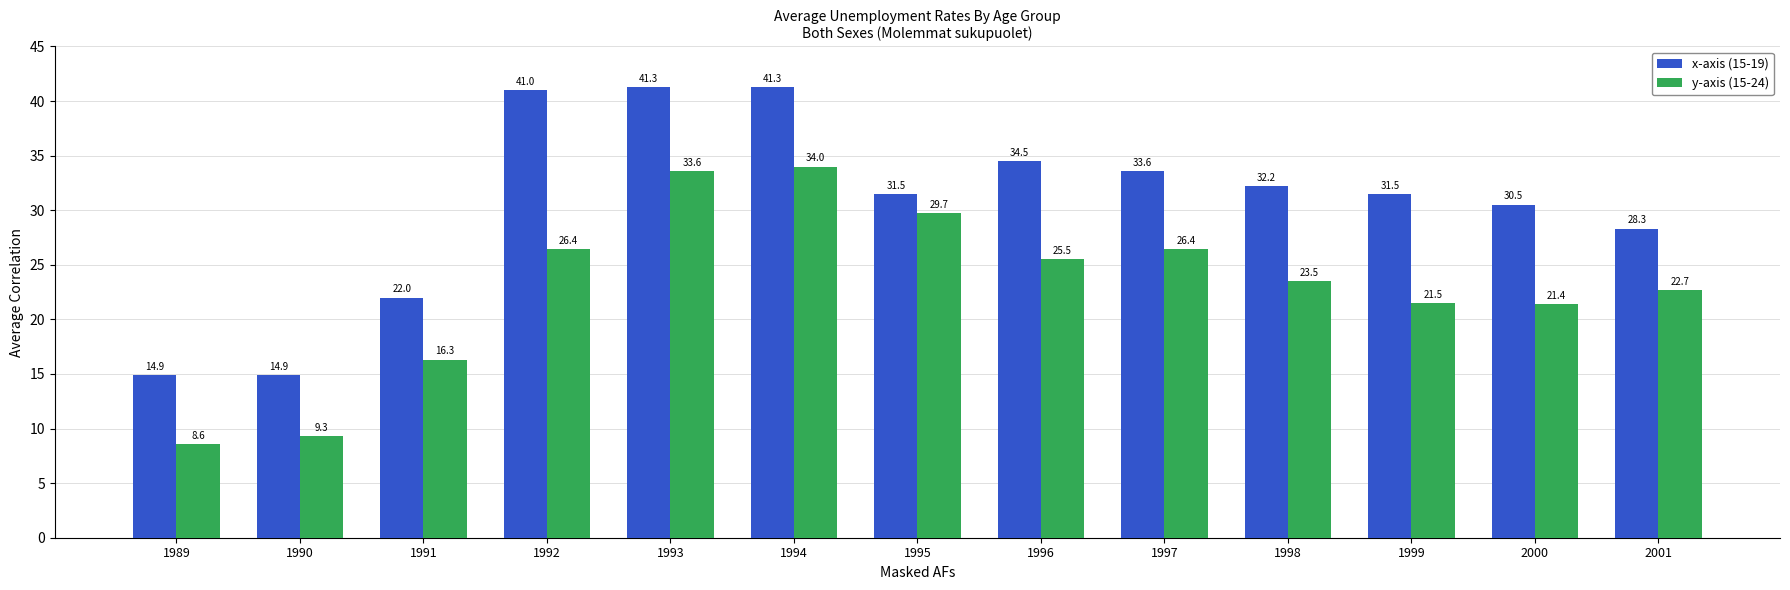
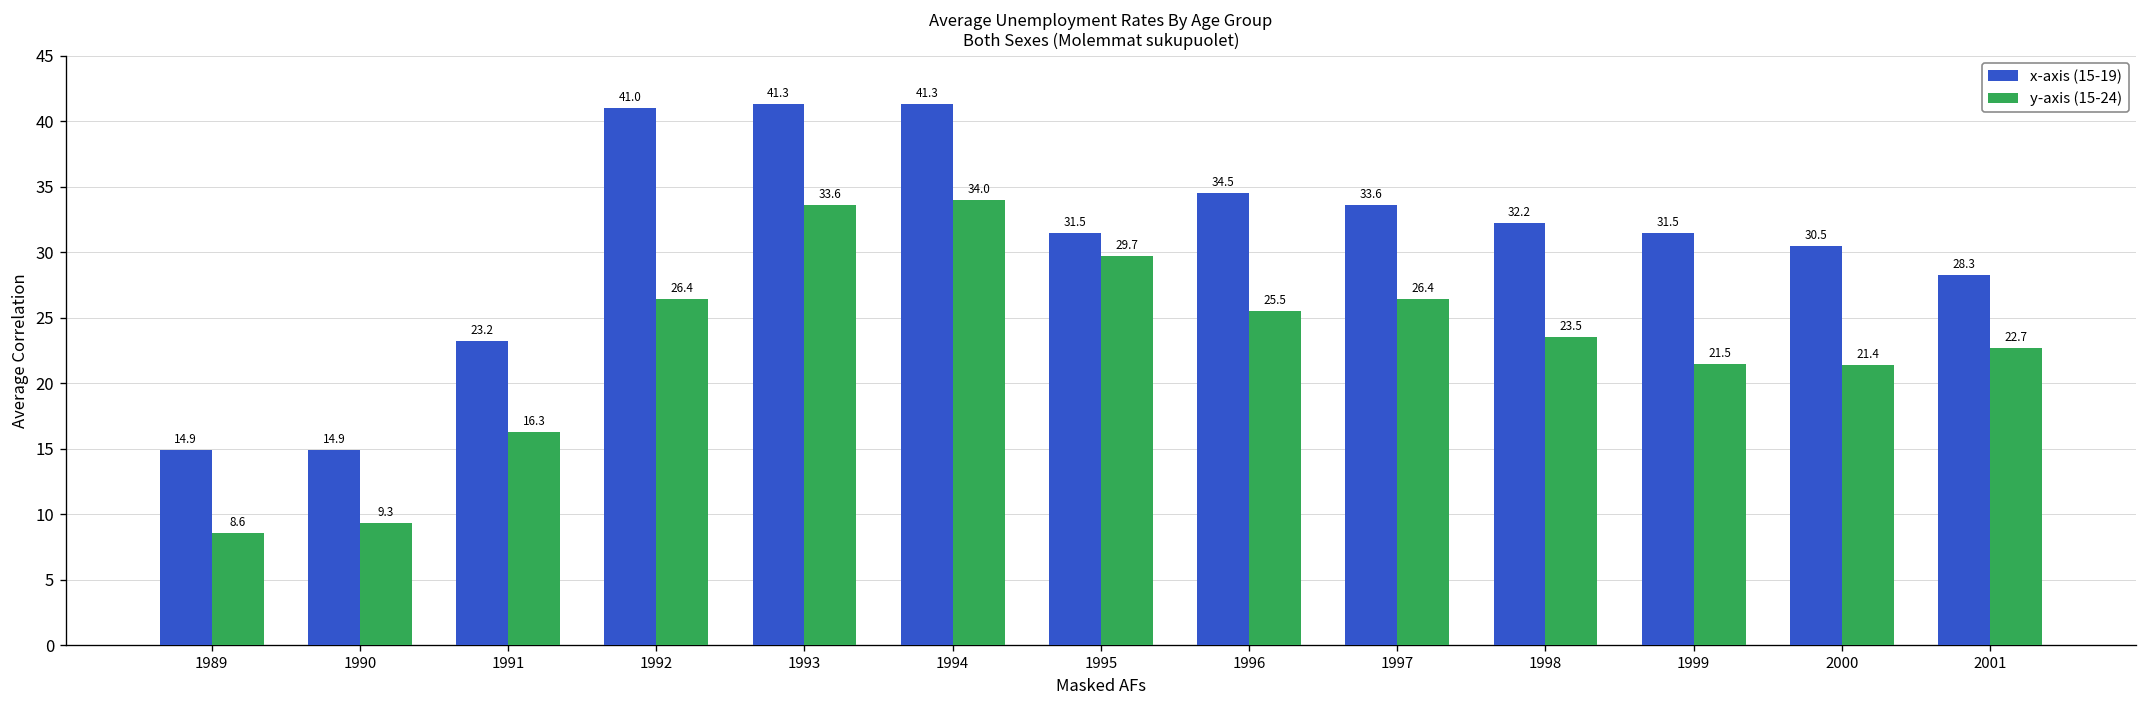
x-axis (15-19), 1991: 22.0 -> 23.2
